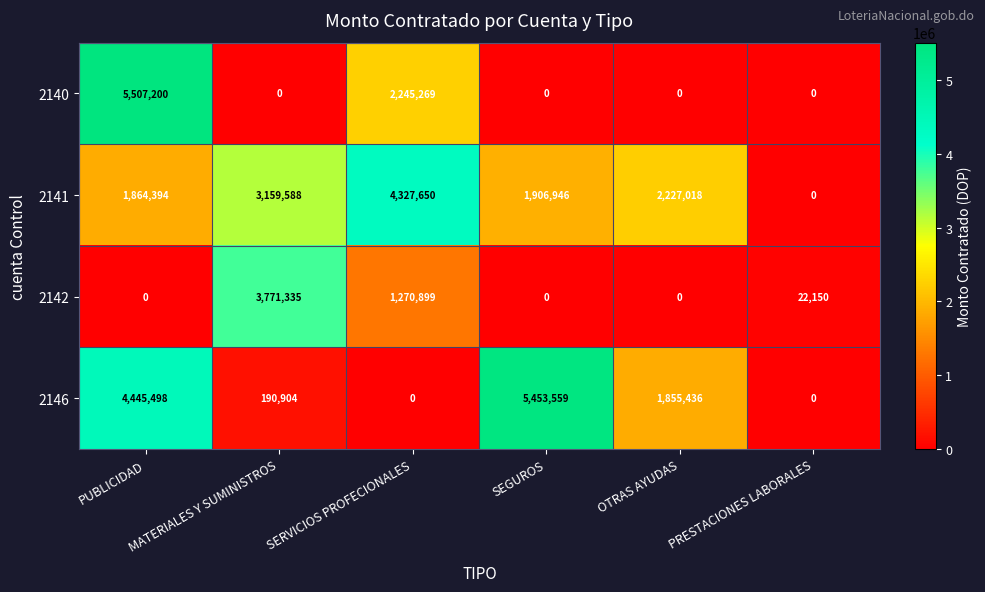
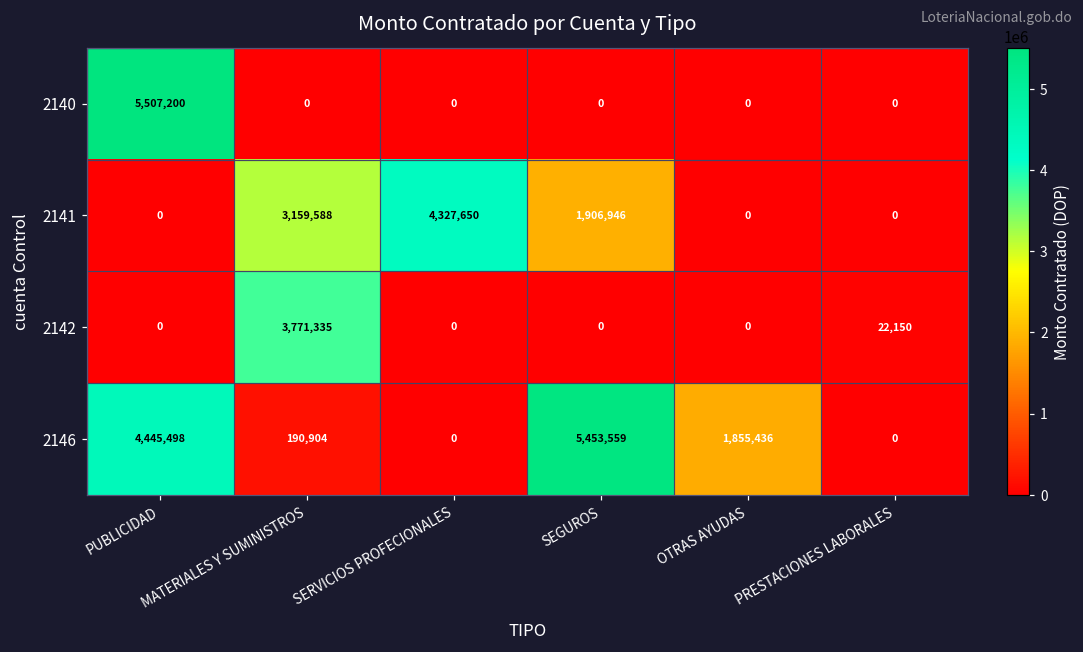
2140, SERVICIOS PROFECIONALES: 2,245,269 -> 0
2141, PUBLICIDAD: 1,864,394 -> 0
2141, OTRAS AYUDAS: 2,227,018 -> 0
2142, SERVICIOS PROFECIONALES: 1,270,899 -> 0
